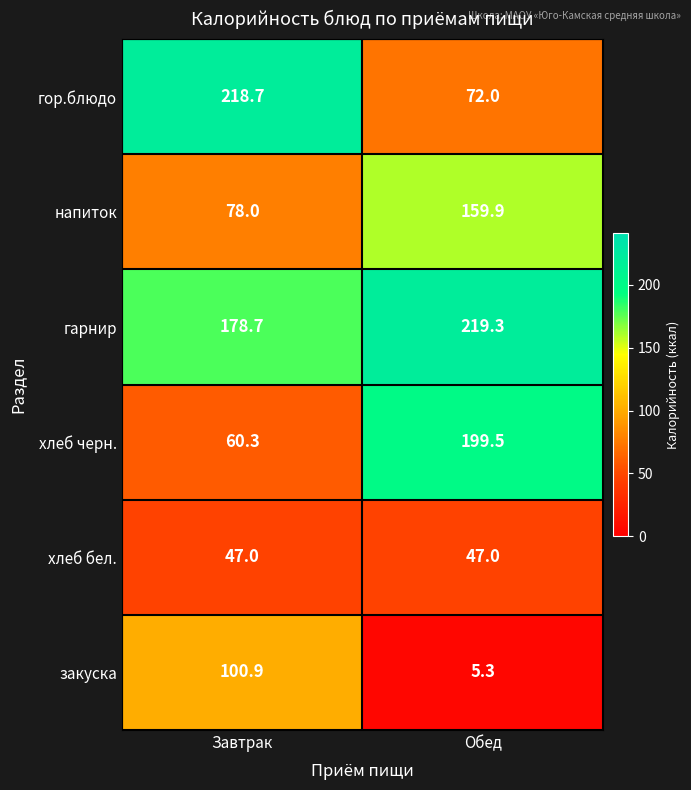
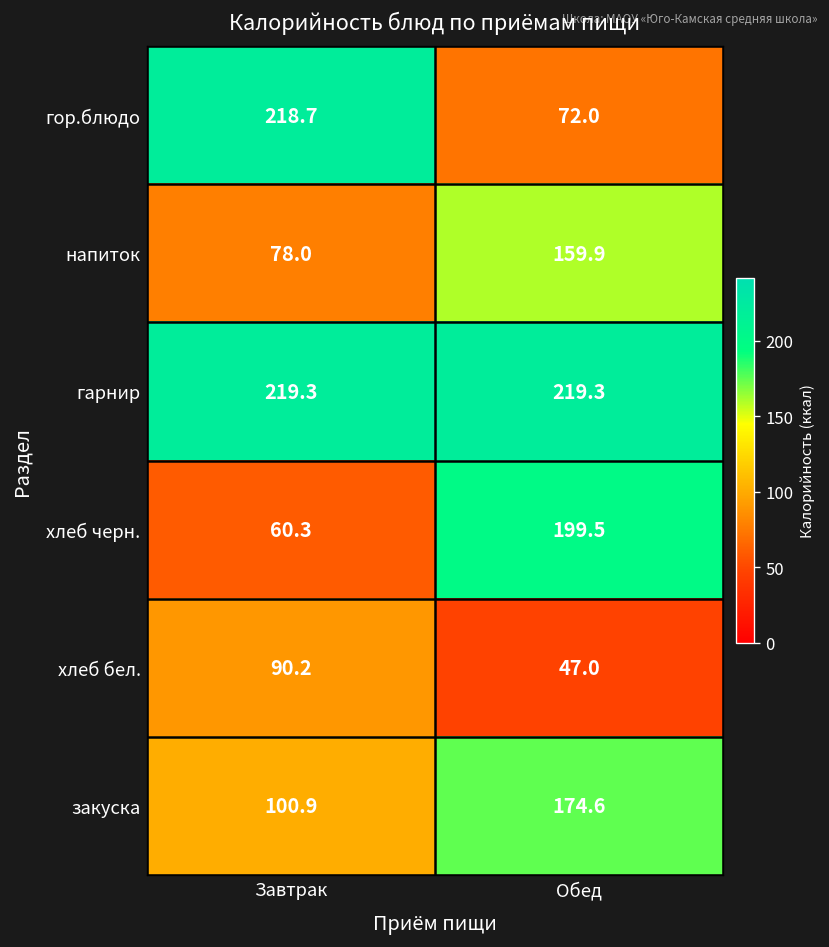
гарнир, Завтрак: 178.7 -> 219.3
хлеб бел., Завтрак: 47.0 -> 90.2
закуска, Обед: 5.3 -> 174.6
